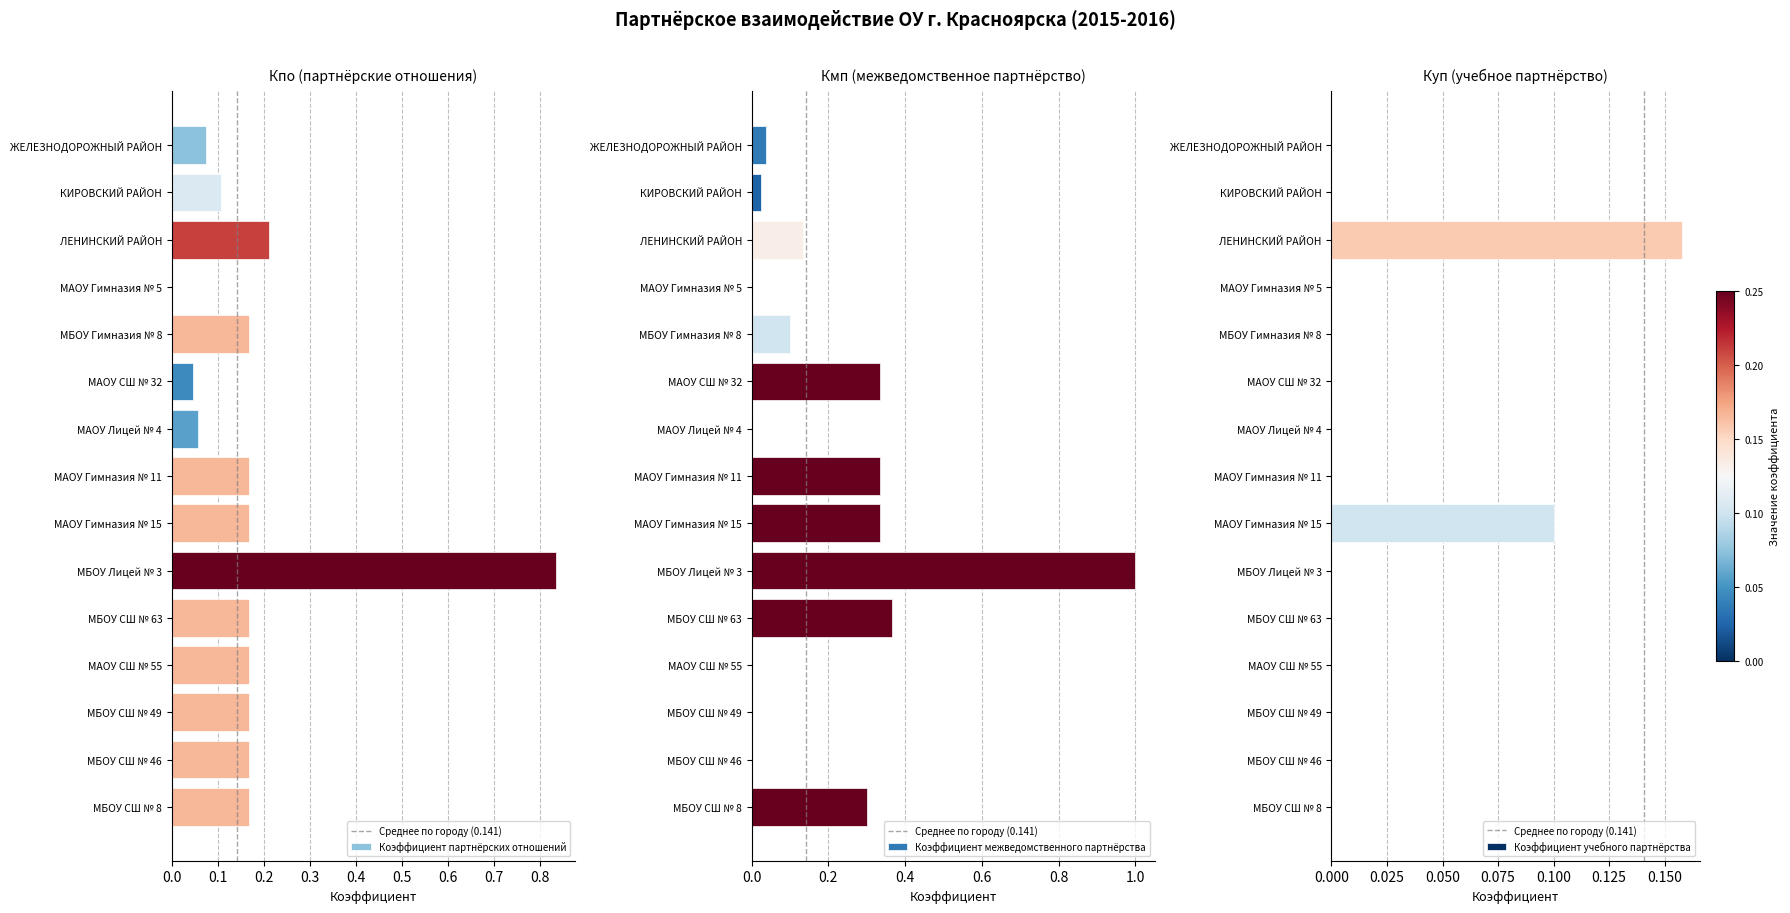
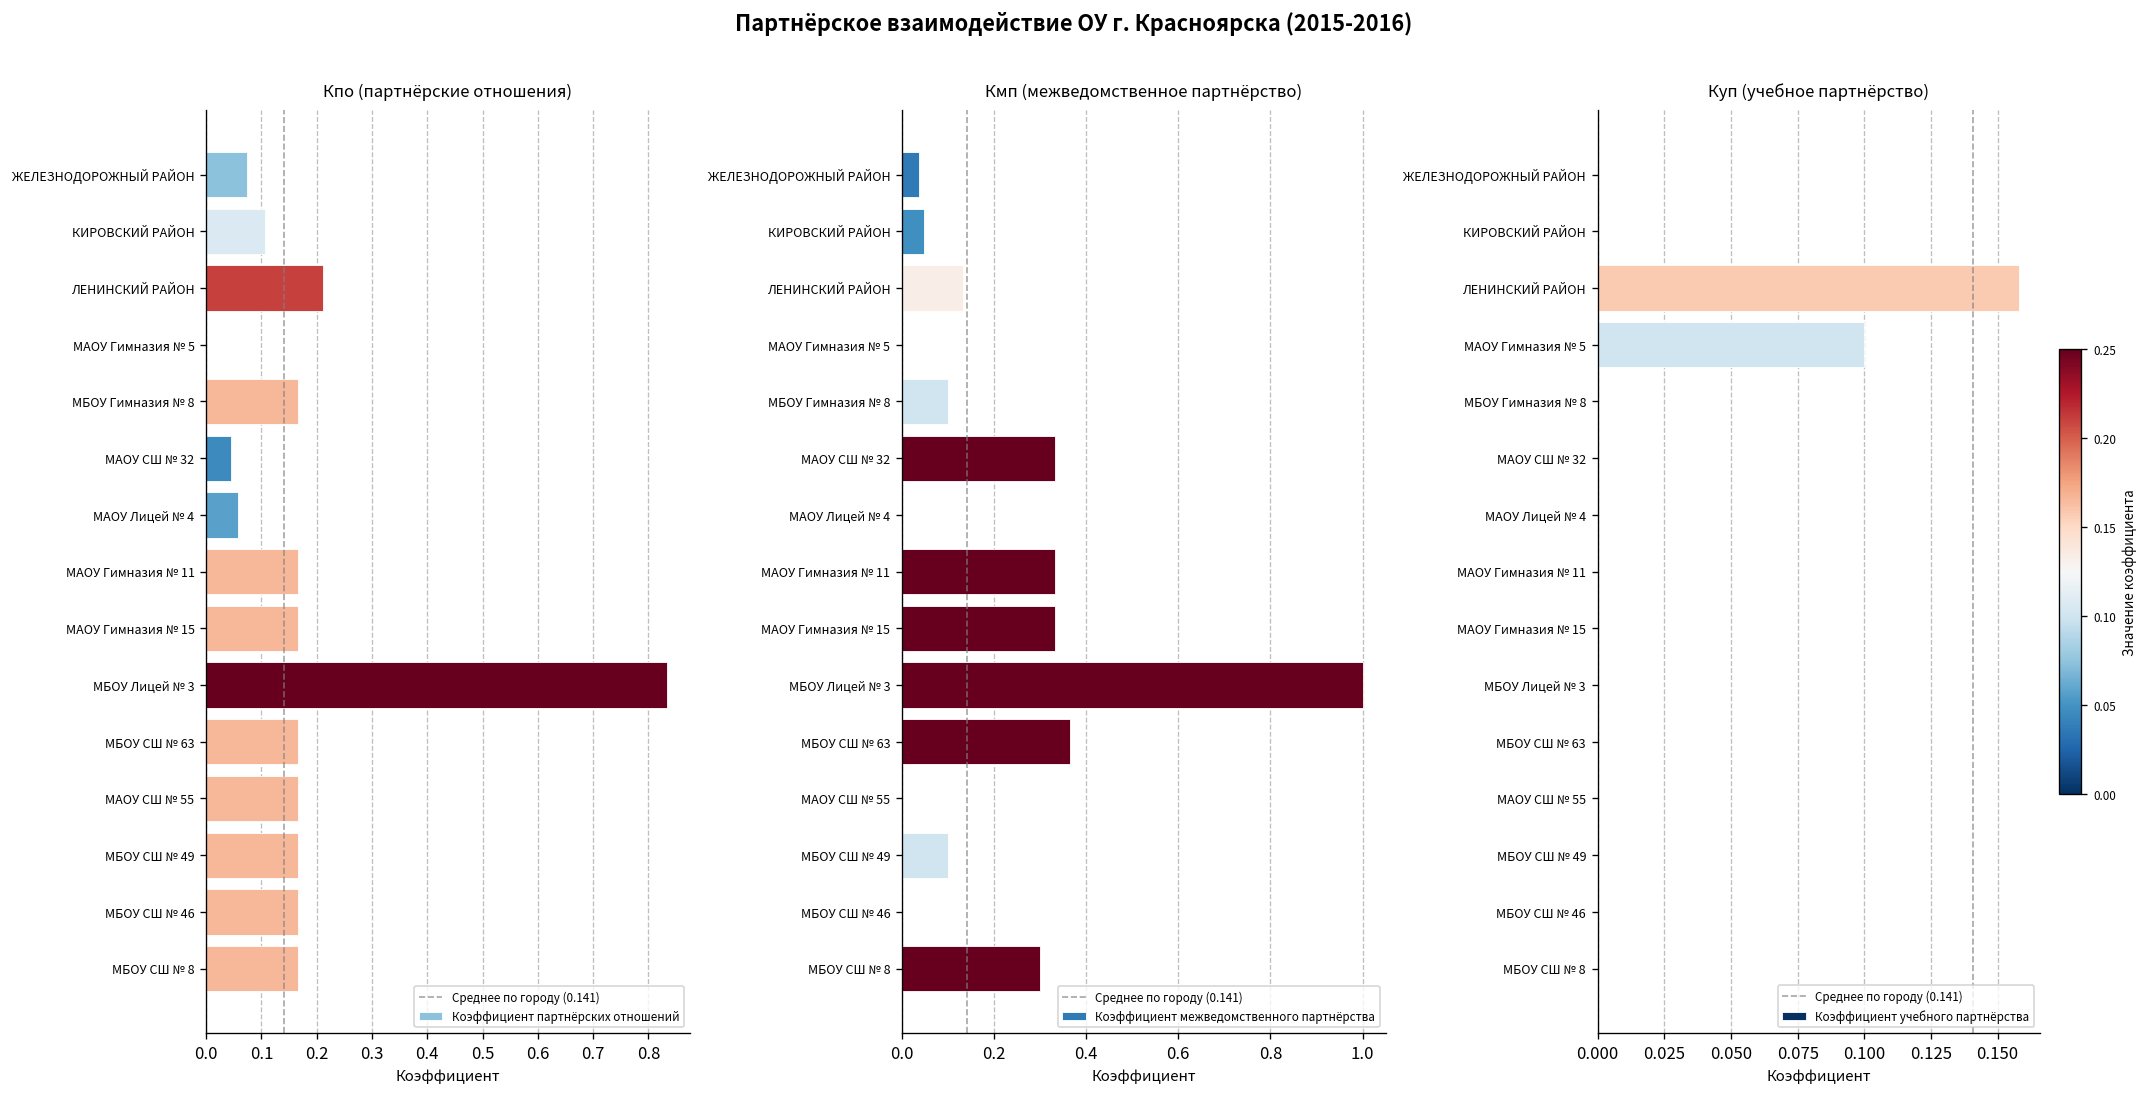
Кмп (межведомственное партнёрство), КИРОВСКИЙ РАЙОН: 0.02 -> 0.05
Кмп (межведомственное партнёрство), МБОУ СШ № 49: 0.0 -> 0.1
Куп (учебное партнёрство), МАОУ Гимназия № 5: 0.0 -> 0.1
Куп (учебное партнёрство), МАОУ Гимназия № 15: 0.1 -> 0.0
